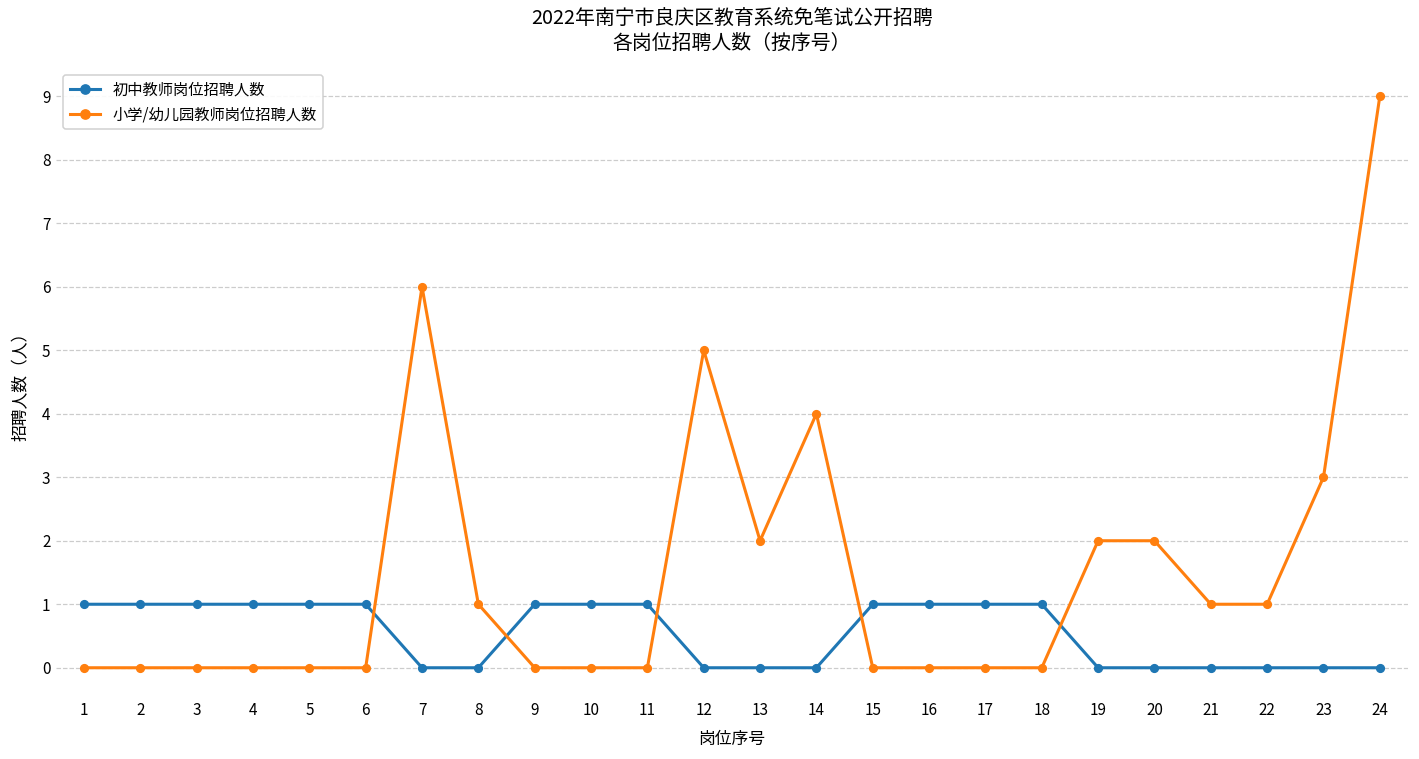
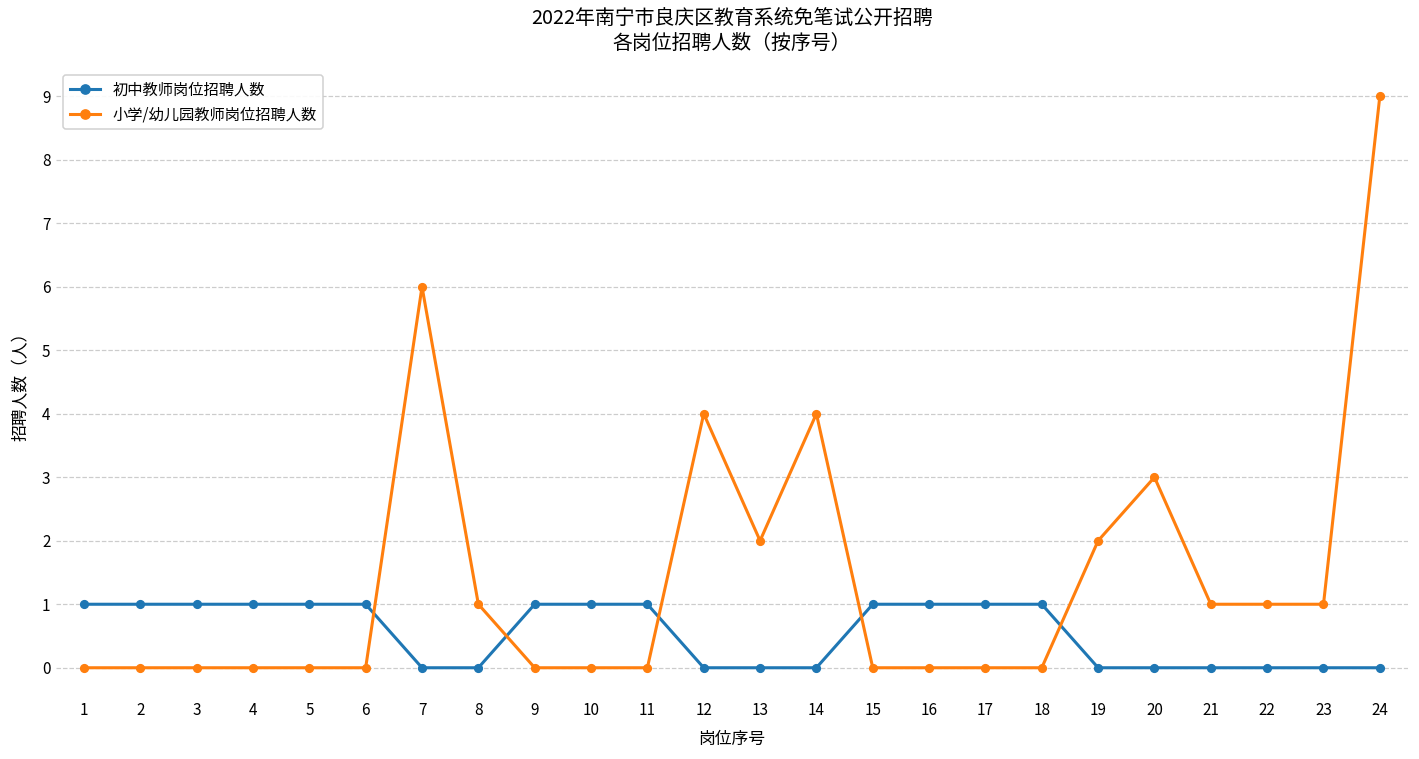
小学/幼儿园教师岗位招聘人数, 12: 5 -> 4
小学/幼儿园教师岗位招聘人数, 20: 2 -> 3
小学/幼儿园教师岗位招聘人数, 23: 3 -> 1
